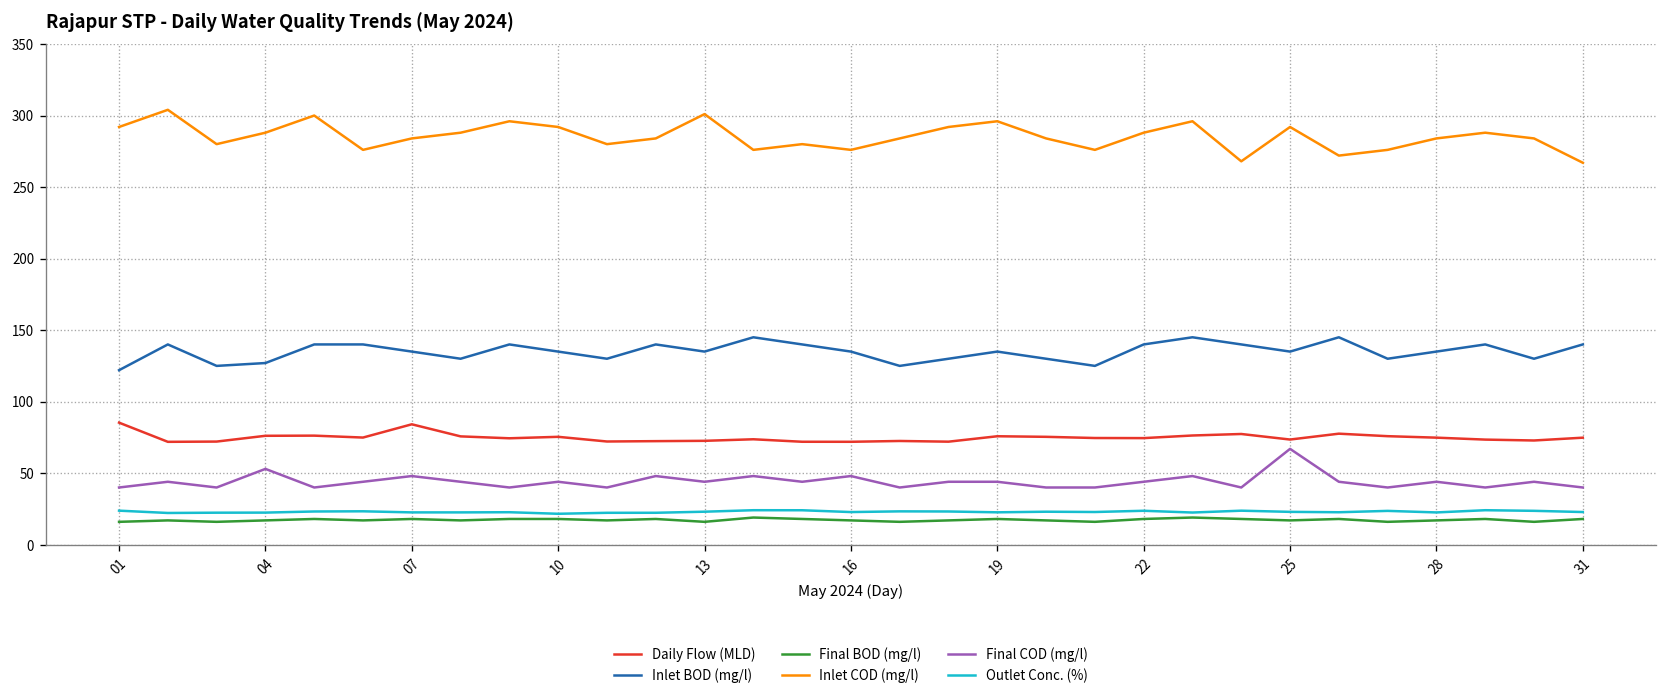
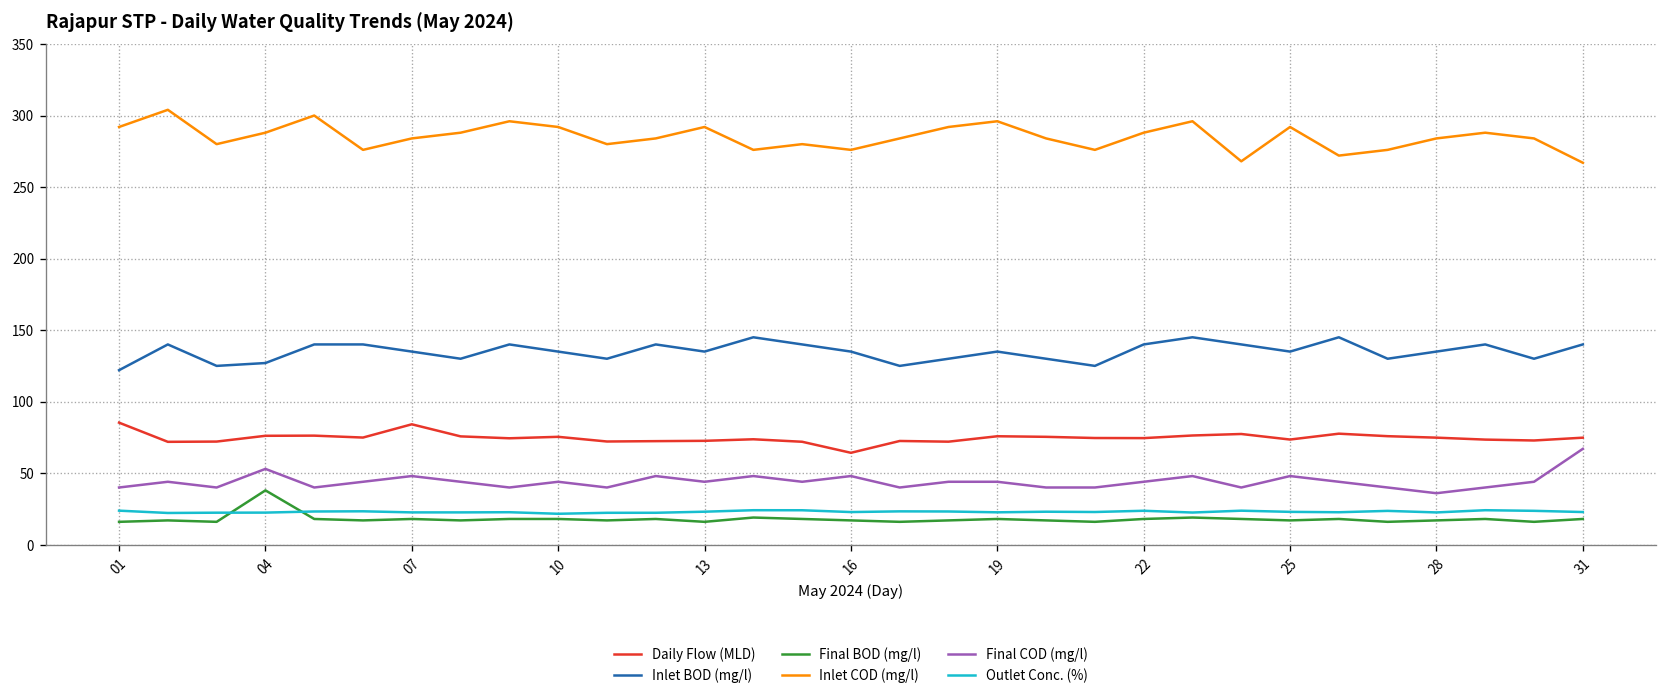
Final BOD (mg/l), 04: 17 -> 38
Inlet COD (mg/l), 13: 301 -> 292
Daily Flow (MLD), 16: 72 -> 64
Final COD (mg/l), 25: 67 -> 48
Final COD (mg/l), 28: 44 -> 36
Final COD (mg/l), 31: 40 -> 67
